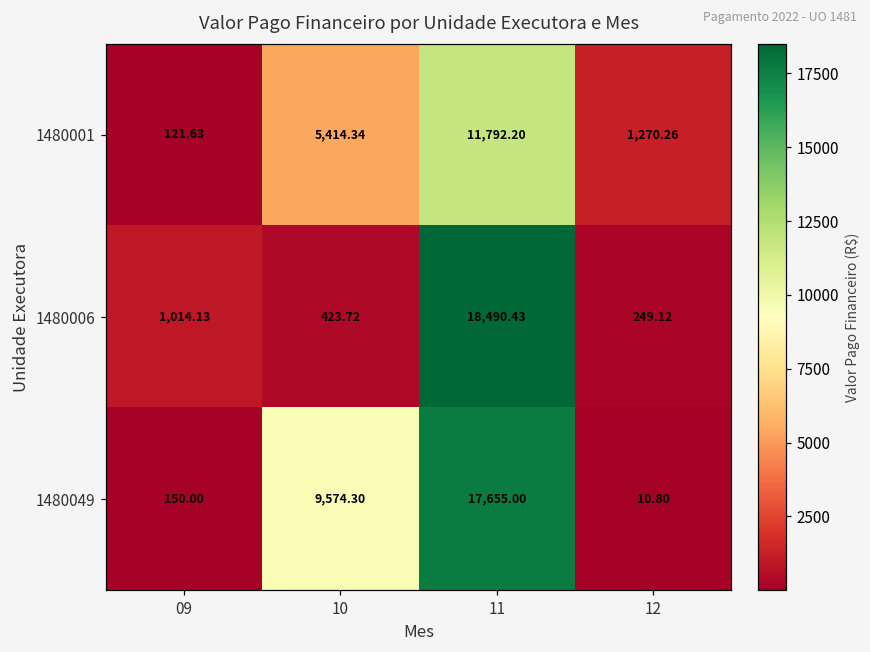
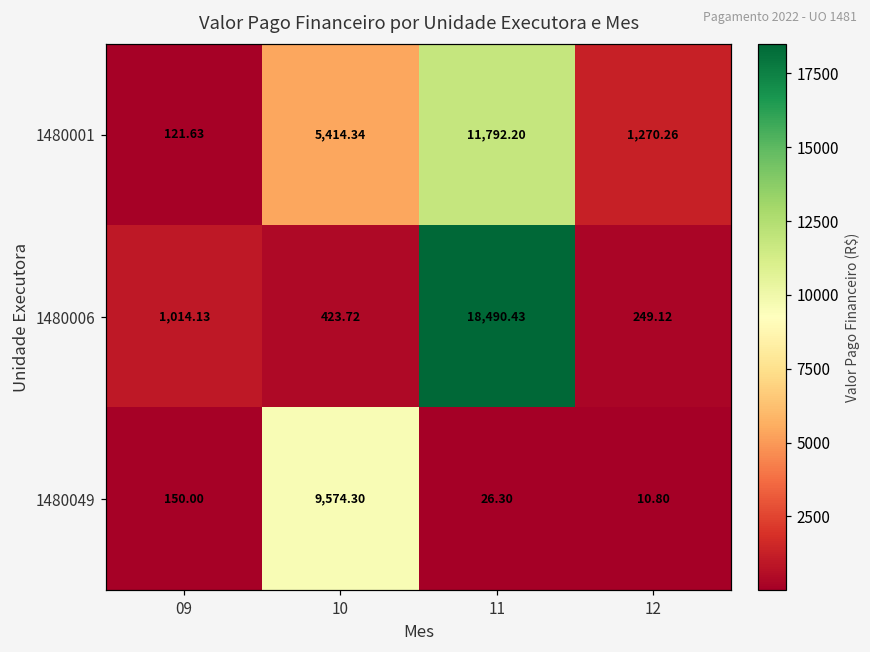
1480049, 11: 17,655.00 -> 26.30
